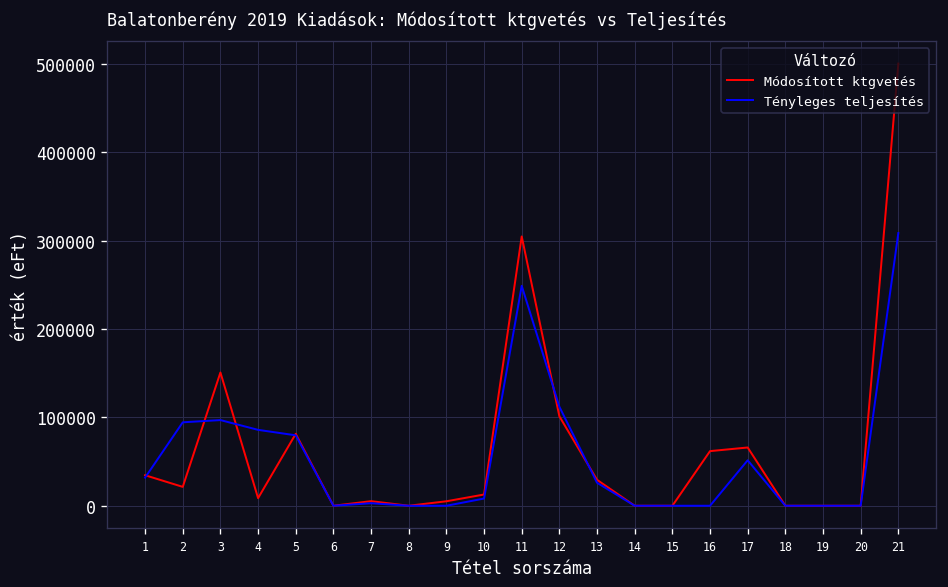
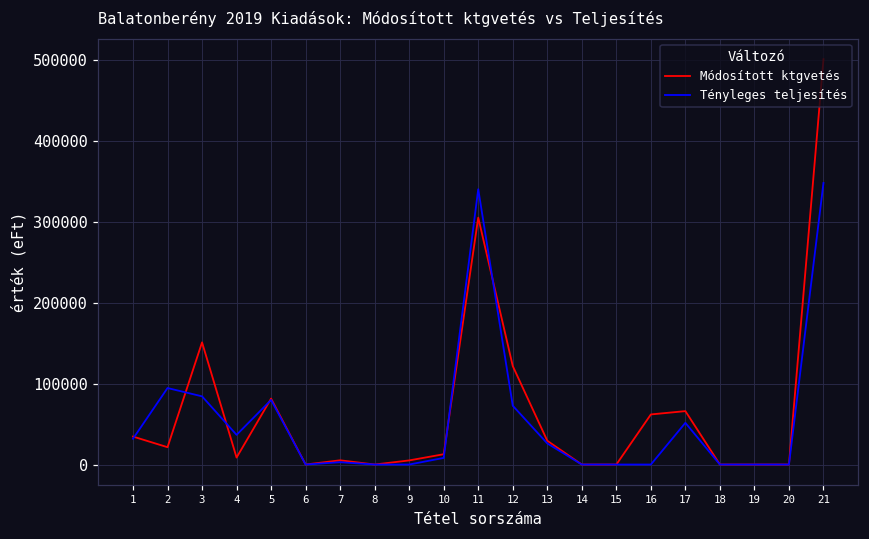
Tényleges teljesítés, 3: 100000 -> 80000
Tényleges teljesítés, 4: 90000 -> 40000
Tényleges teljesítés, 11: 250000 -> 340000
Módosított ktgvetés, 12: 100000 -> 120000
Tényleges teljesítés, 12: 110000 -> 70000
Tényleges teljesítés, 21: 310000 -> 350000
